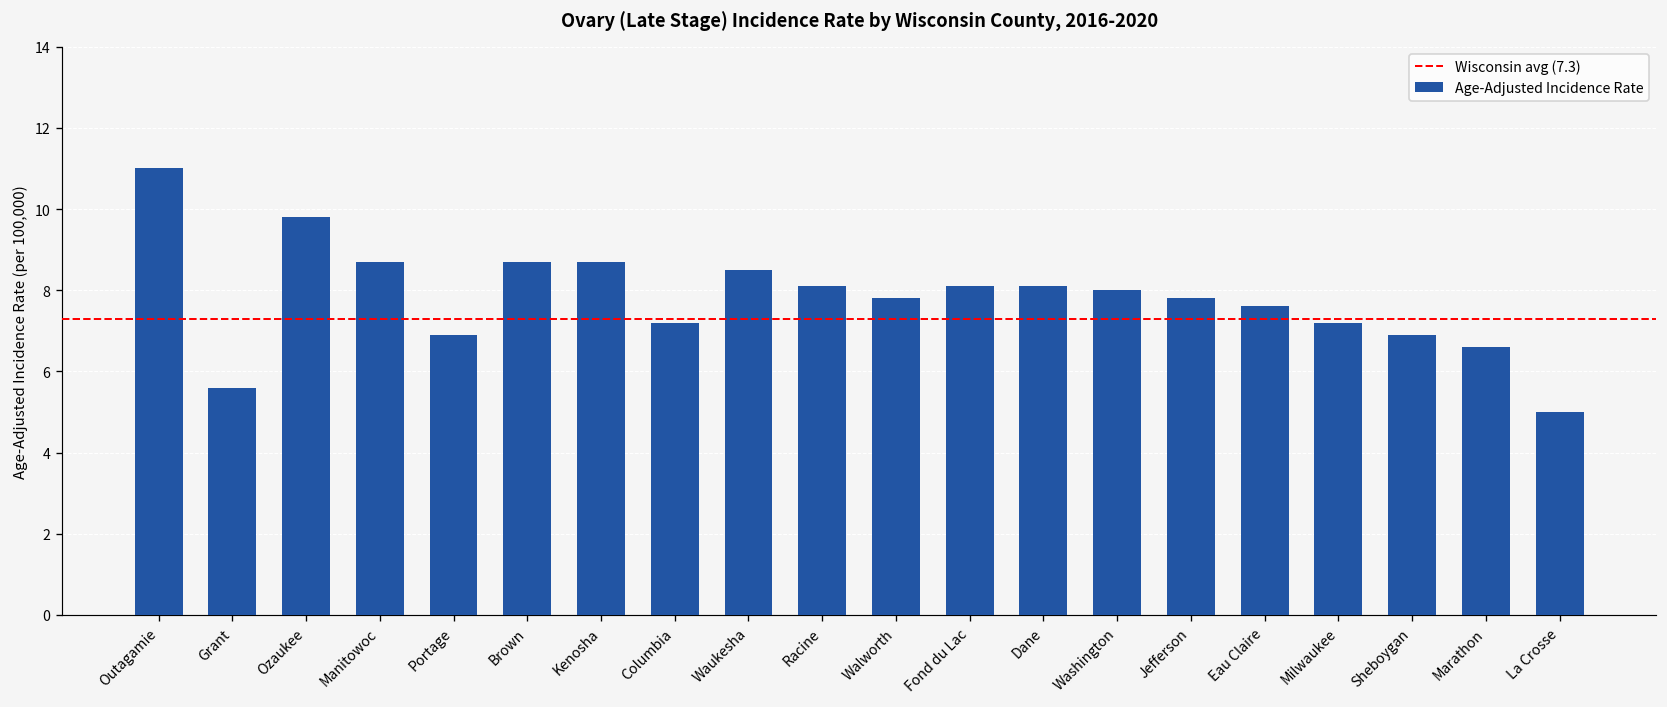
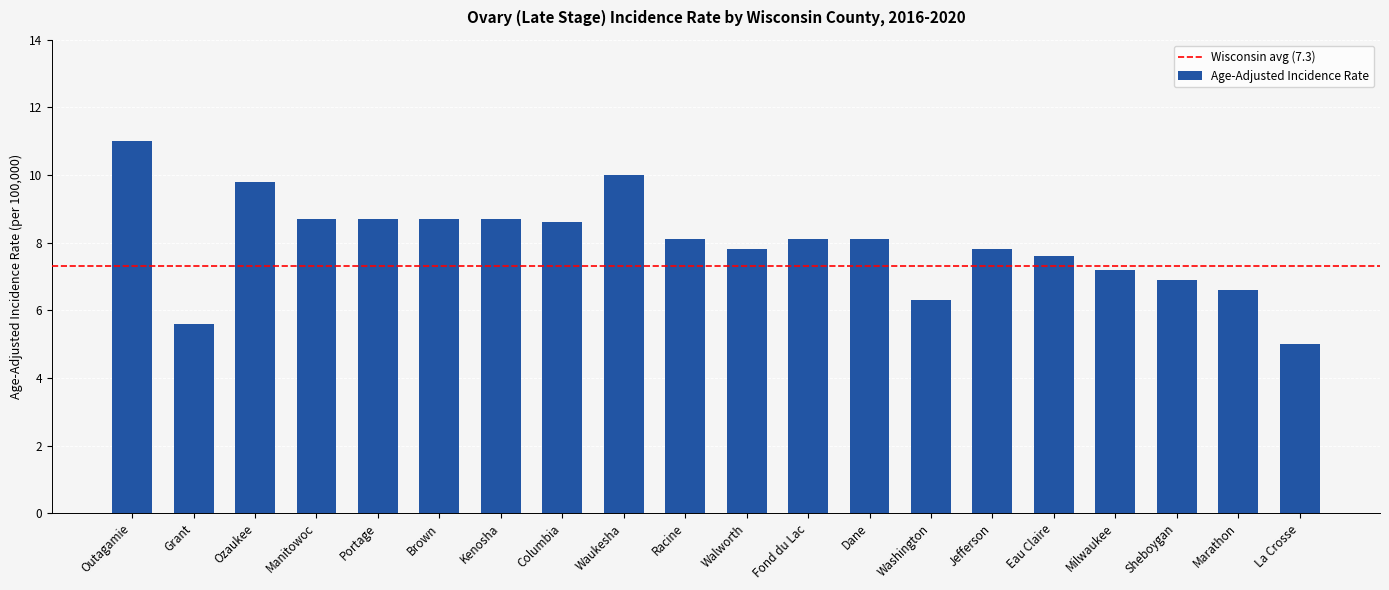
Portage: 6.9 -> 8.7
Columbia: 7.2 -> 8.6
Waukesha: 8.5 -> 10.0
Washington: 8.0 -> 6.3
